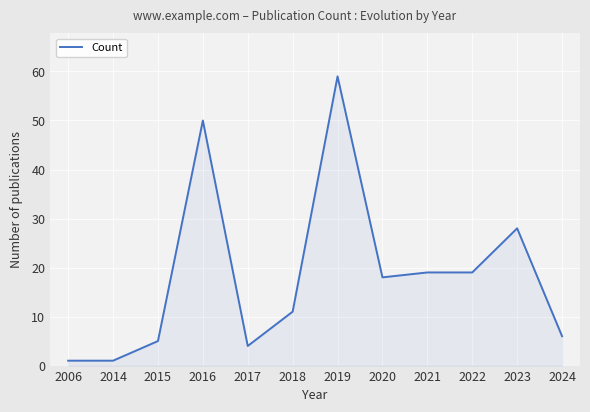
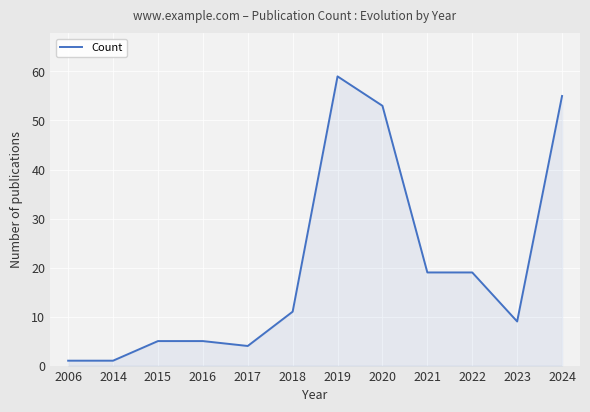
2016: 50 -> 5
2020: 18 -> 53
2023: 28 -> 9
2024: 6 -> 55
